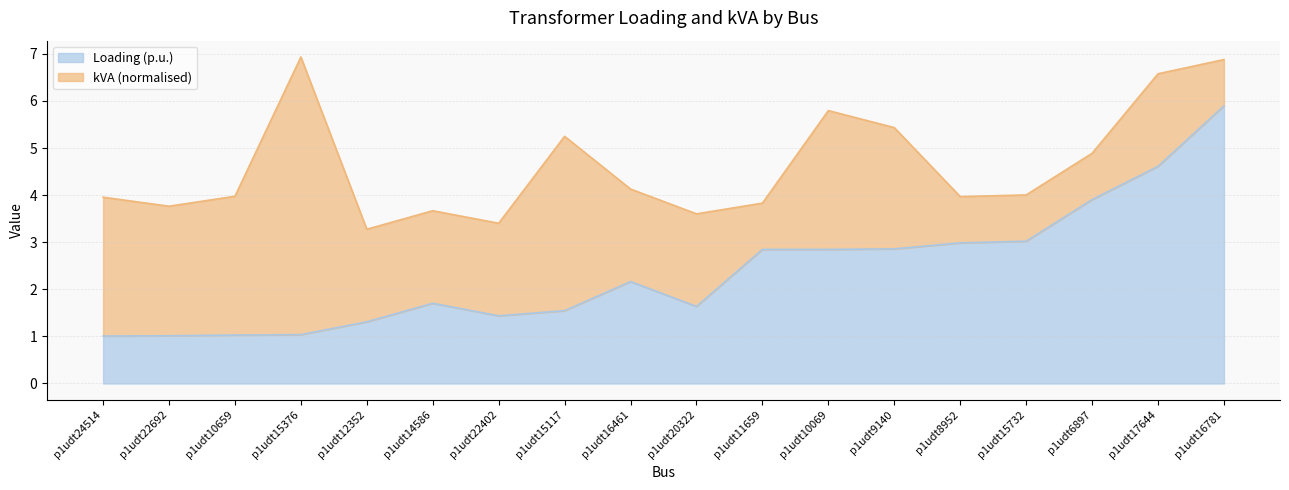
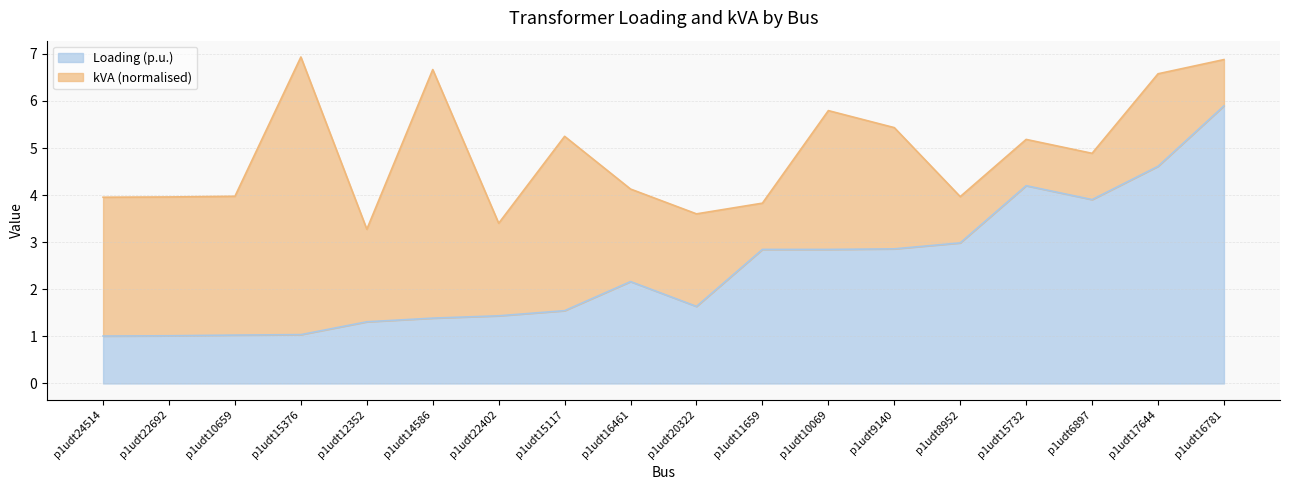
kVA (normalised), p1udt22692: 2.8 -> 2.9
Loading (p.u.), p1udt14586: 1.7 -> 1.4
kVA (normalised), p1udt14586: 2.0 -> 5.3
Loading (p.u.), p1udt15732: 3.0 -> 4.2
